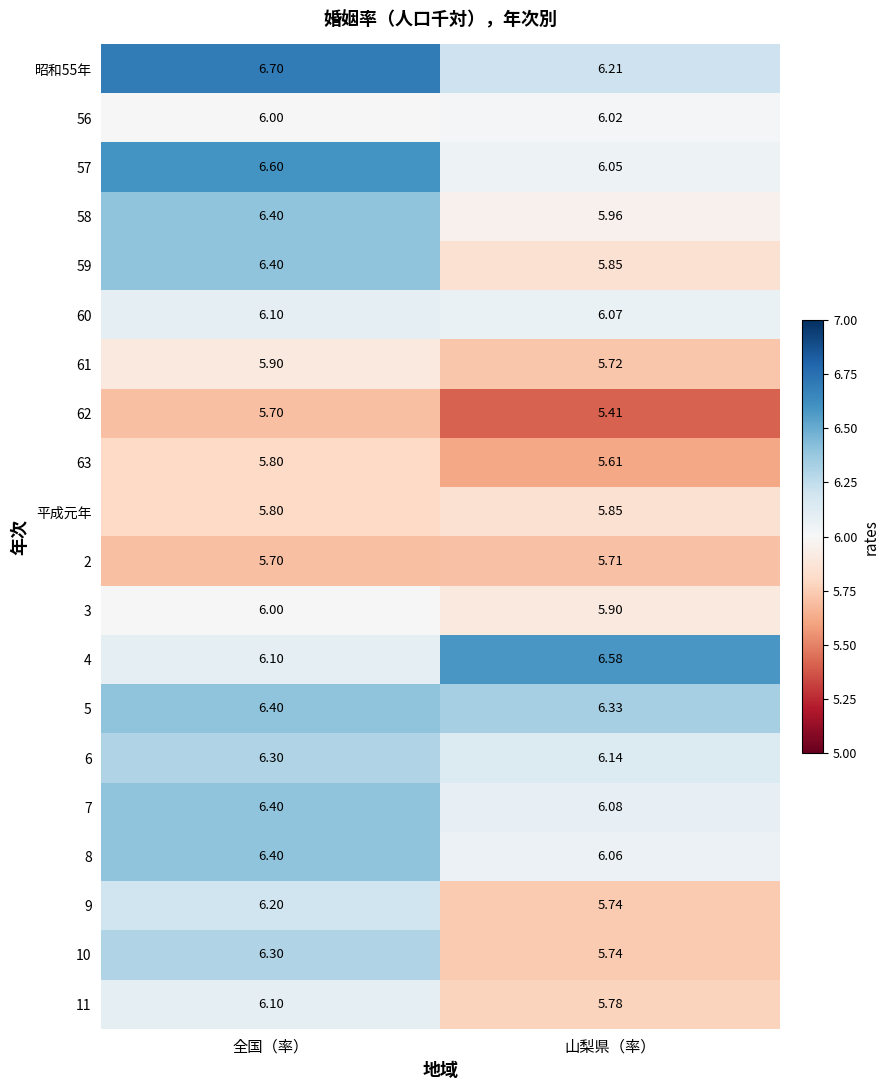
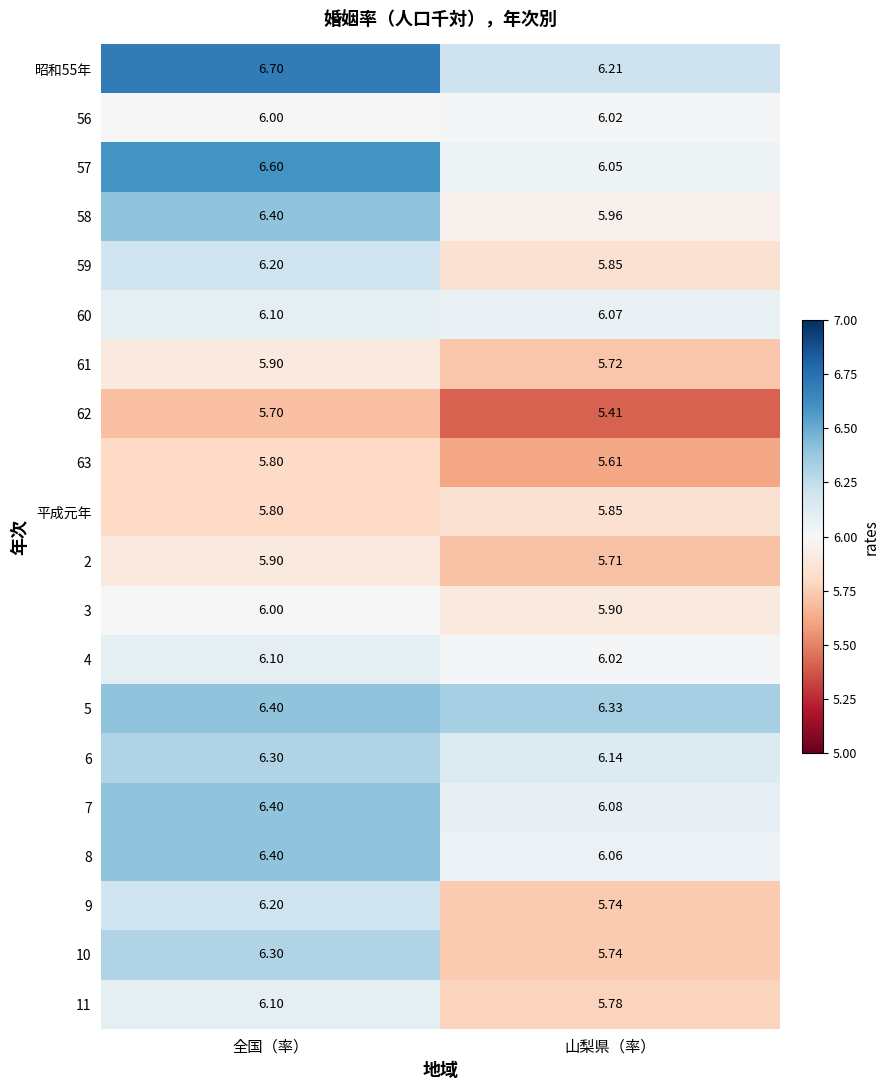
59, 全国（率）: 6.40 -> 6.20
2, 全国（率）: 5.70 -> 5.90
4, 山梨県（率）: 6.58 -> 6.02
